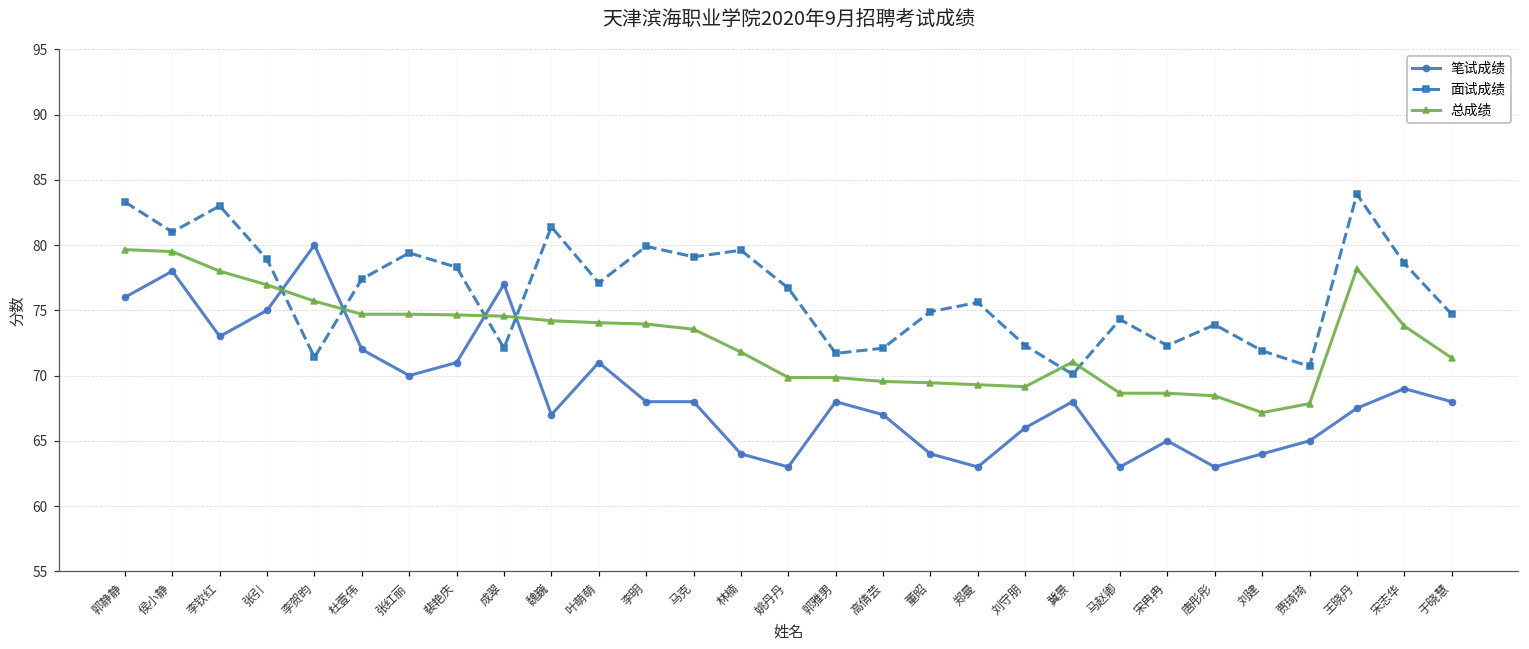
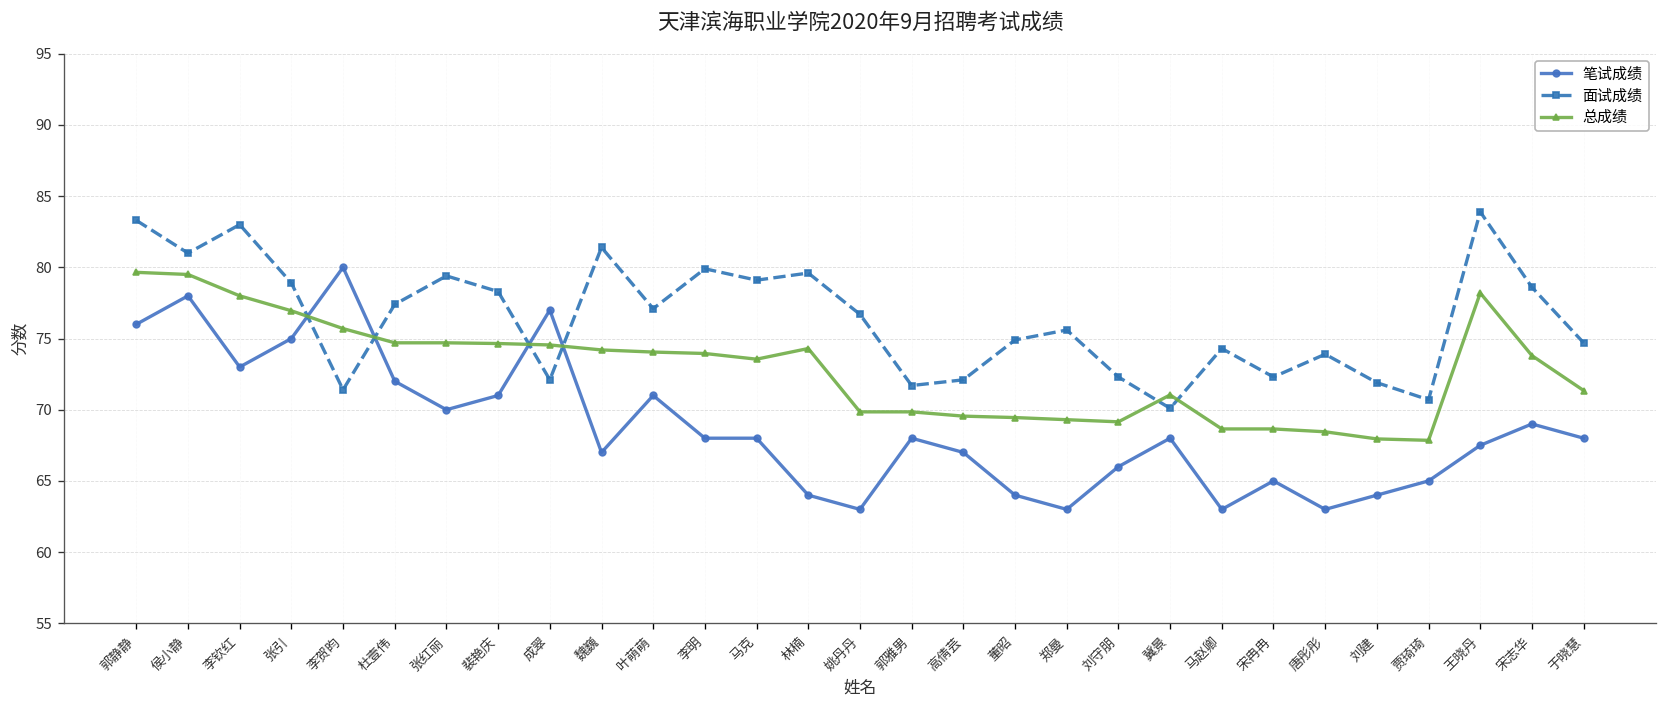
总成绩, 林楠: 71.8 -> 74.3
总成绩, 刘建: 67.2 -> 68.0
